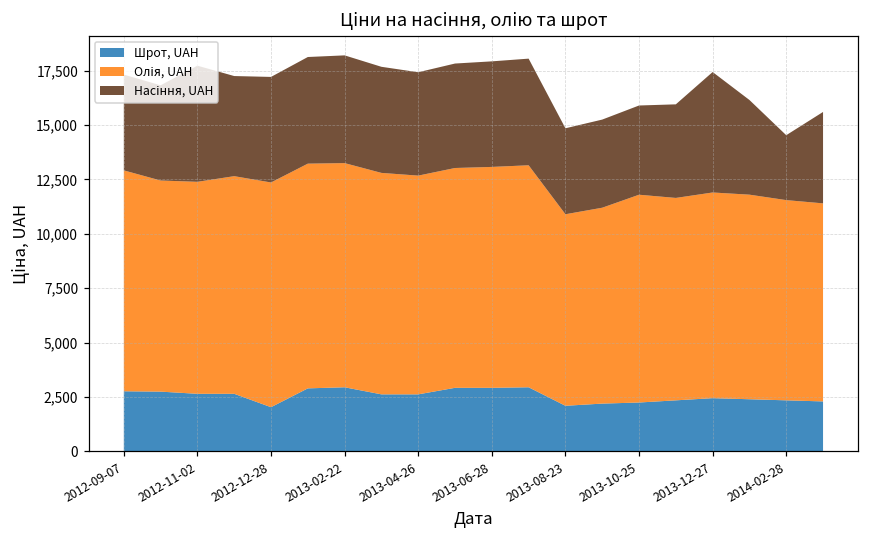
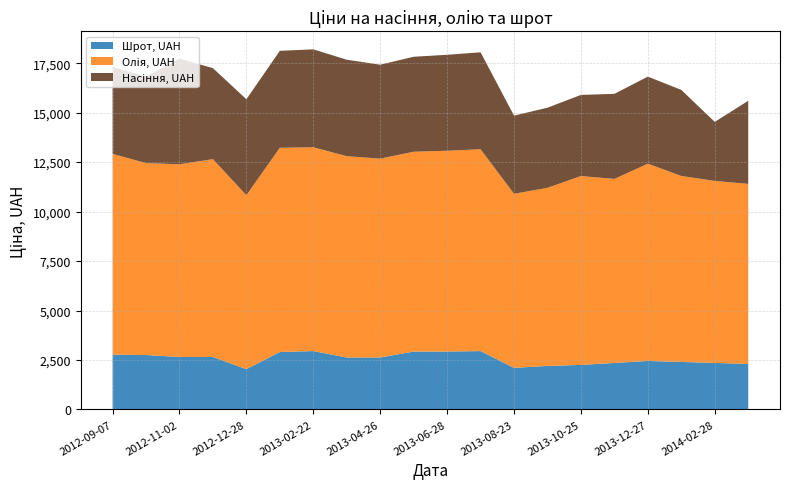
Олія, UAH, 2012-12-28: 10,300 -> 8,800
Олія, UAH, 2013-12-27: 9,500 -> 10,000
Насіння, UAH, 2013-12-27: 5,500 -> 4,400
